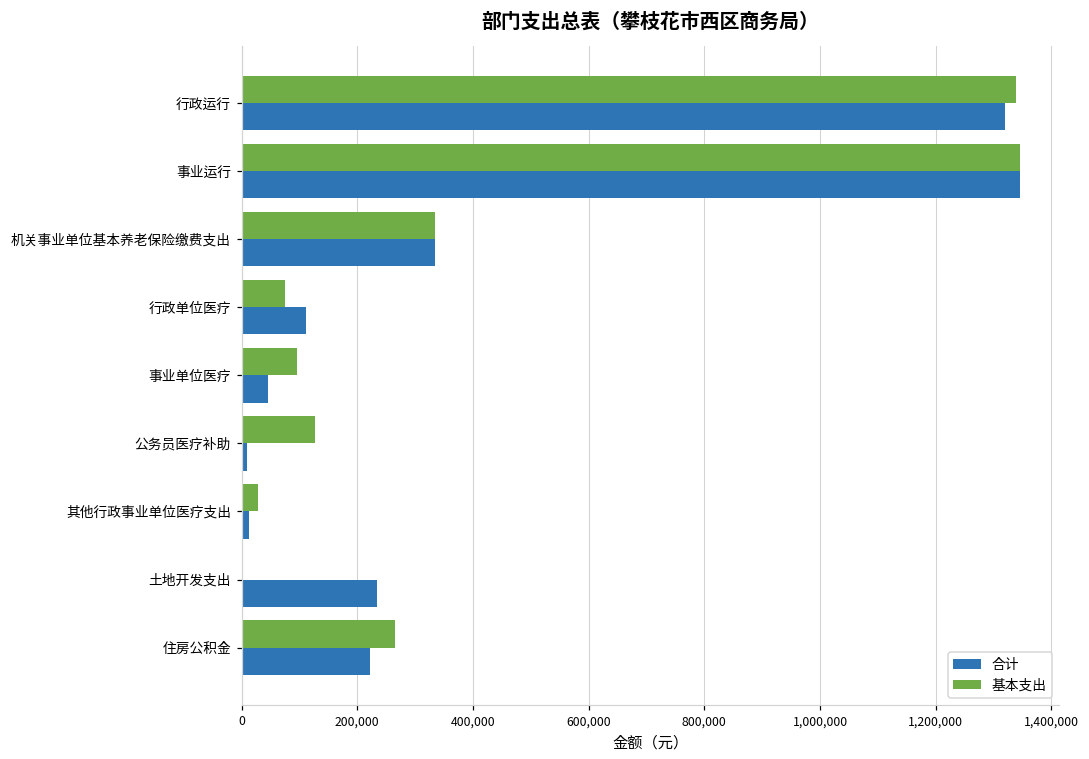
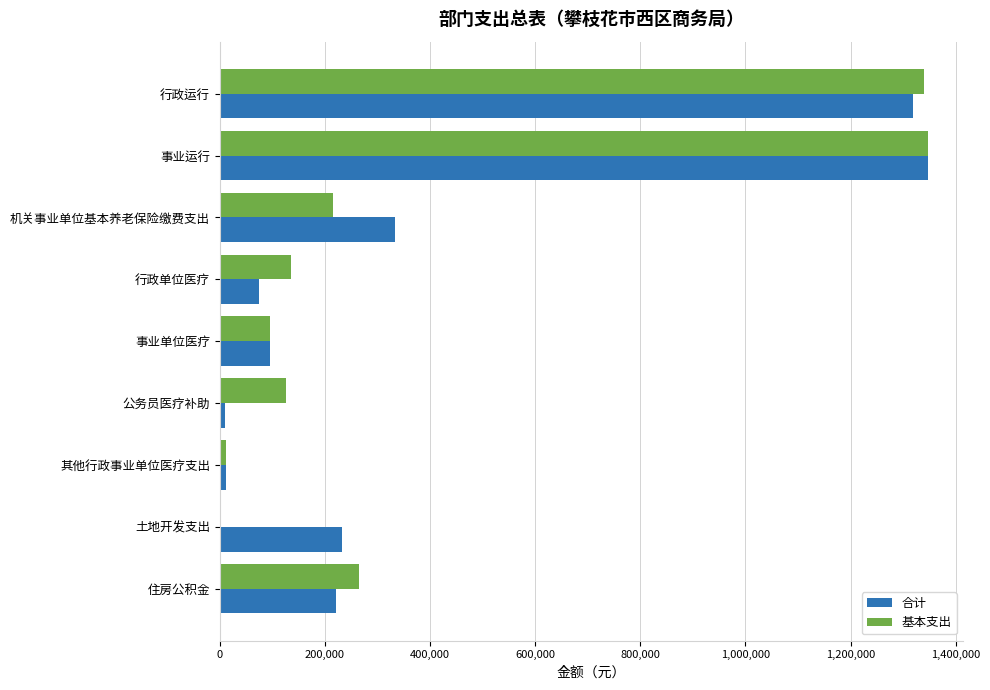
基本支出, 机关事业单位基本养老保险缴费支出: 330,000 -> 220,000
基本支出, 行政单位医疗: 70,000 -> 140,000
合计, 行政单位医疗: 110,000 -> 70,000
合计, 事业单位医疗: 50,000 -> 90,000
基本支出, 其他行政事业单位医疗支出: 30,000 -> 10,000
